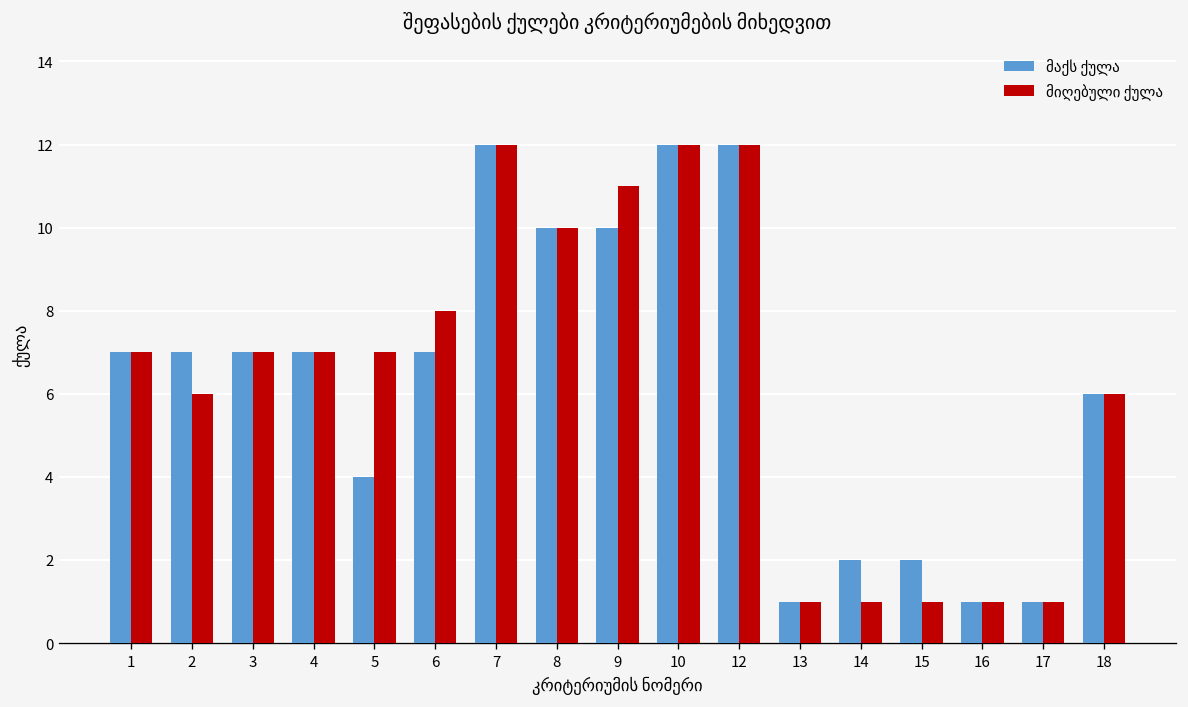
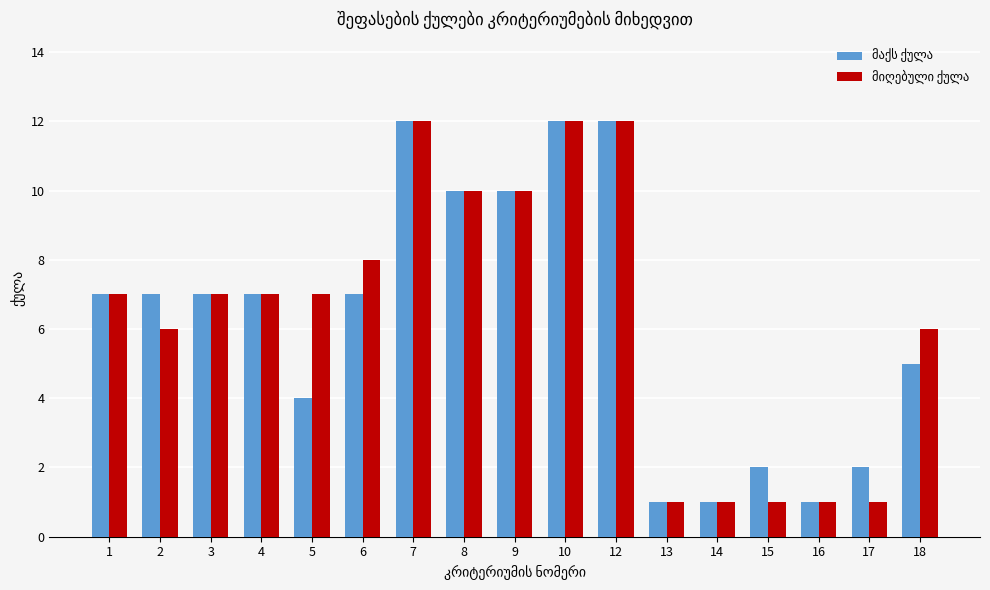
მიღებული ქულა, 9: 11 -> 10
მაქს ქულა, 14: 2 -> 1
მაქს ქულა, 17: 1 -> 2
მაქს ქულა, 18: 6 -> 5
